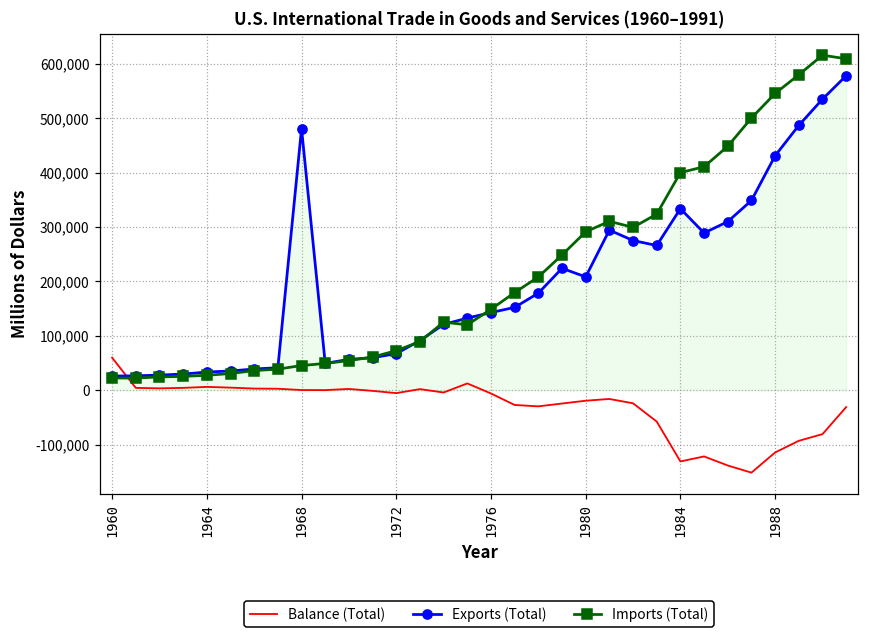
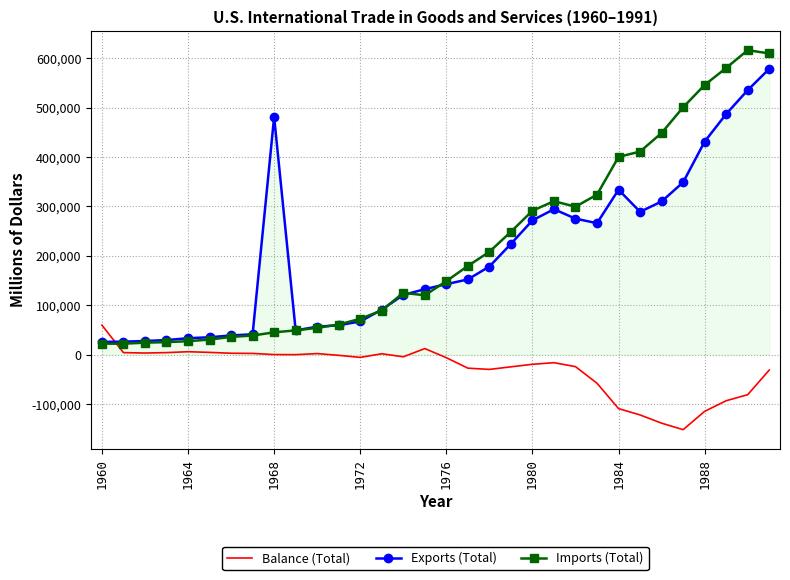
Exports (Total), 1980: 210,000 -> 270,000
Balance (Total), 1984: -130,000 -> -110,000
